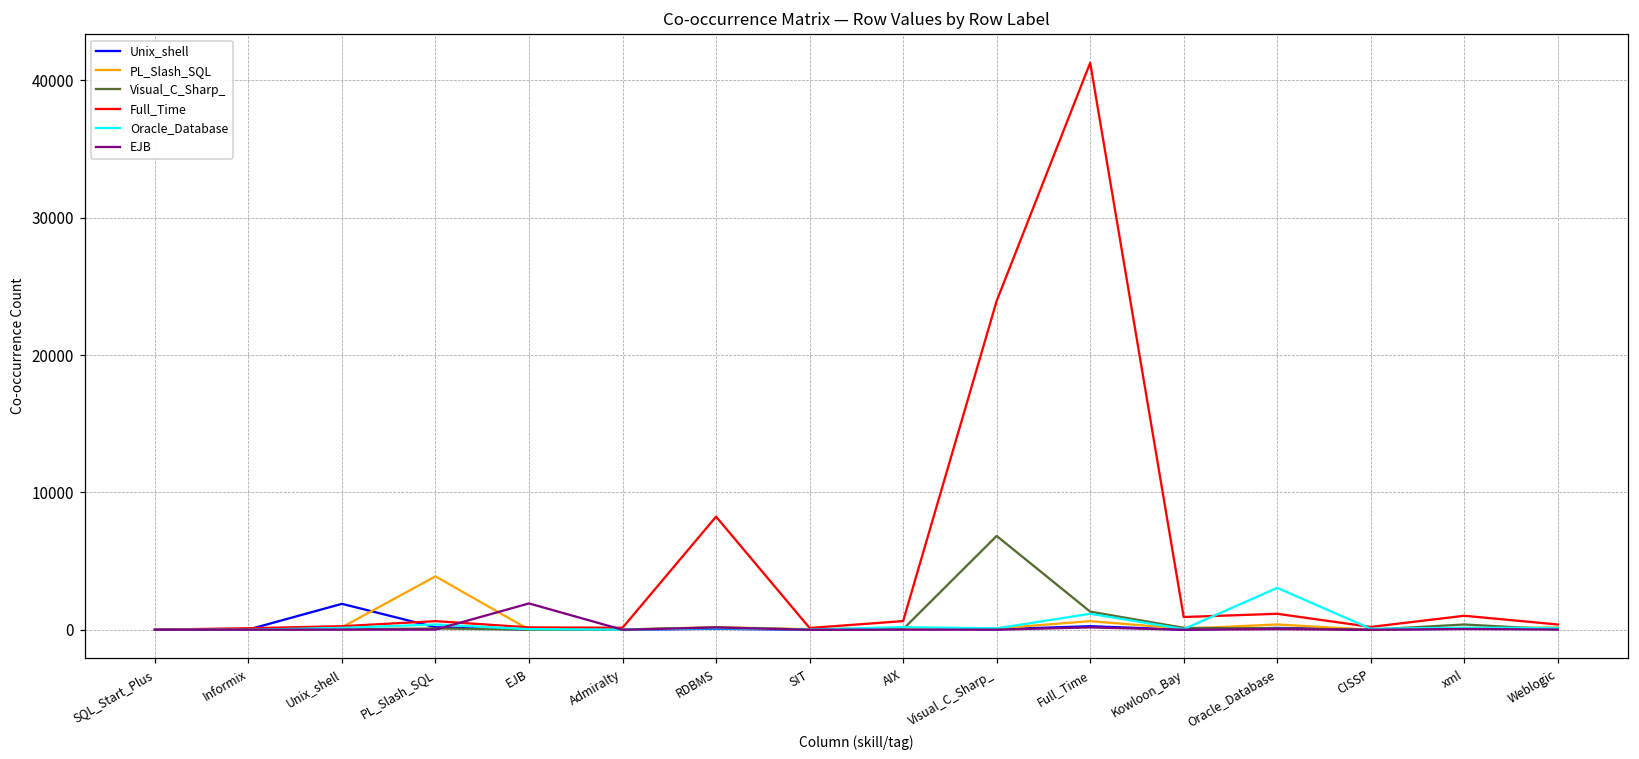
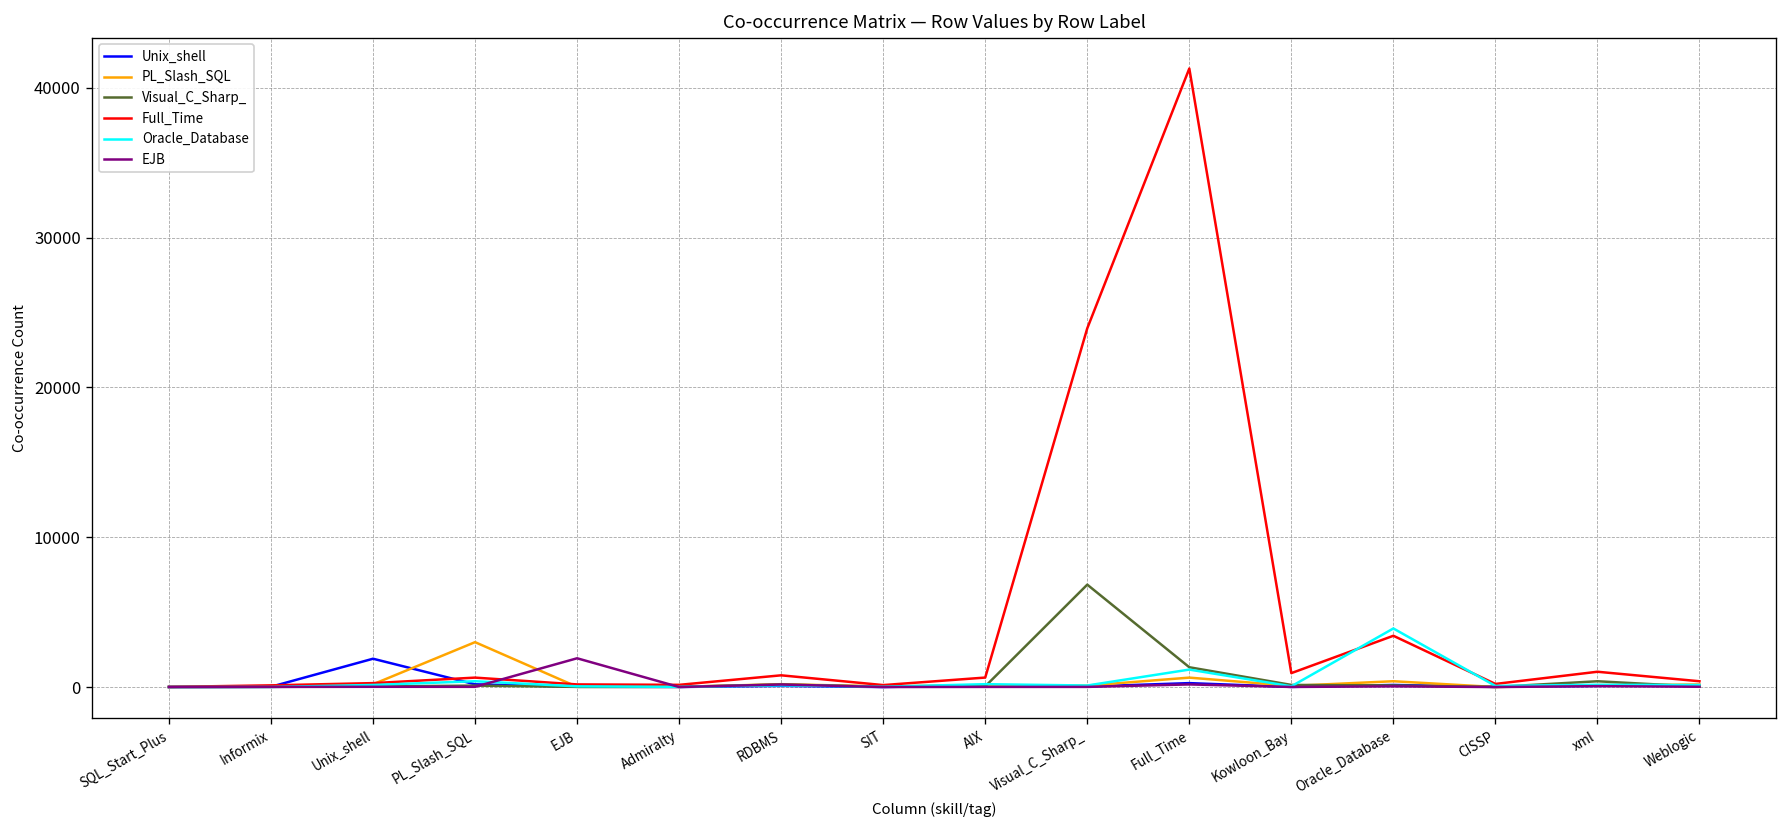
PL_Slash_SQL, PL_Slash_SQL: 3900 -> 3000
Full_Time, RDBMS: 8200 -> 800
Full_Time, Oracle_Database: 1200 -> 3400
Oracle_Database, Oracle_Database: 3100 -> 3900
